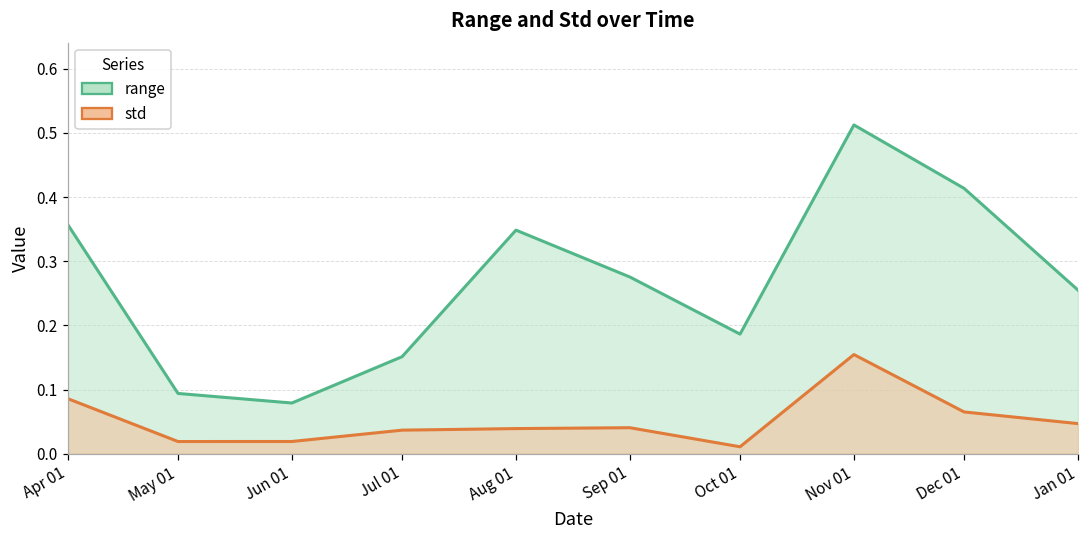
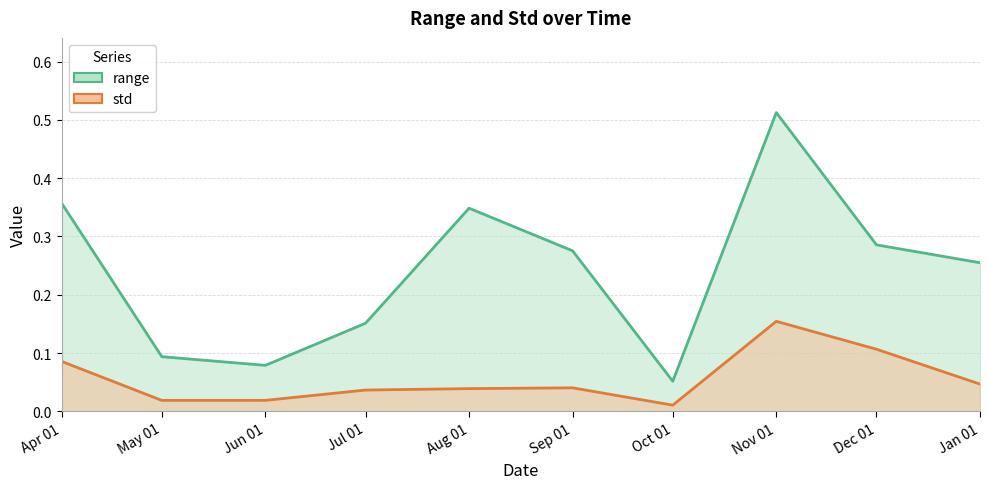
range, Oct 01: 0.19 -> 0.05
range, Dec 01: 0.41 -> 0.29
std, Dec 01: 0.07 -> 0.11
